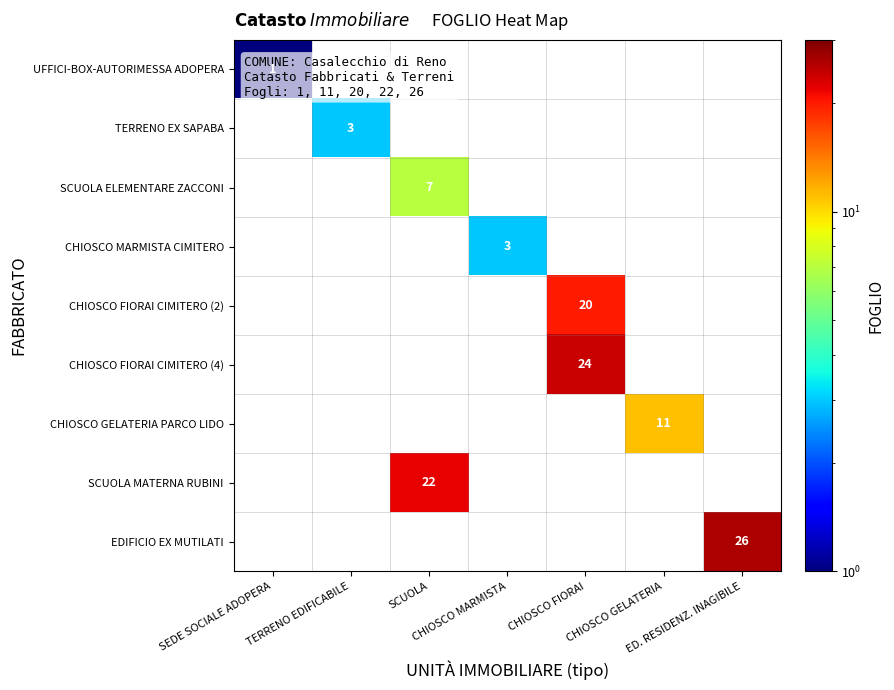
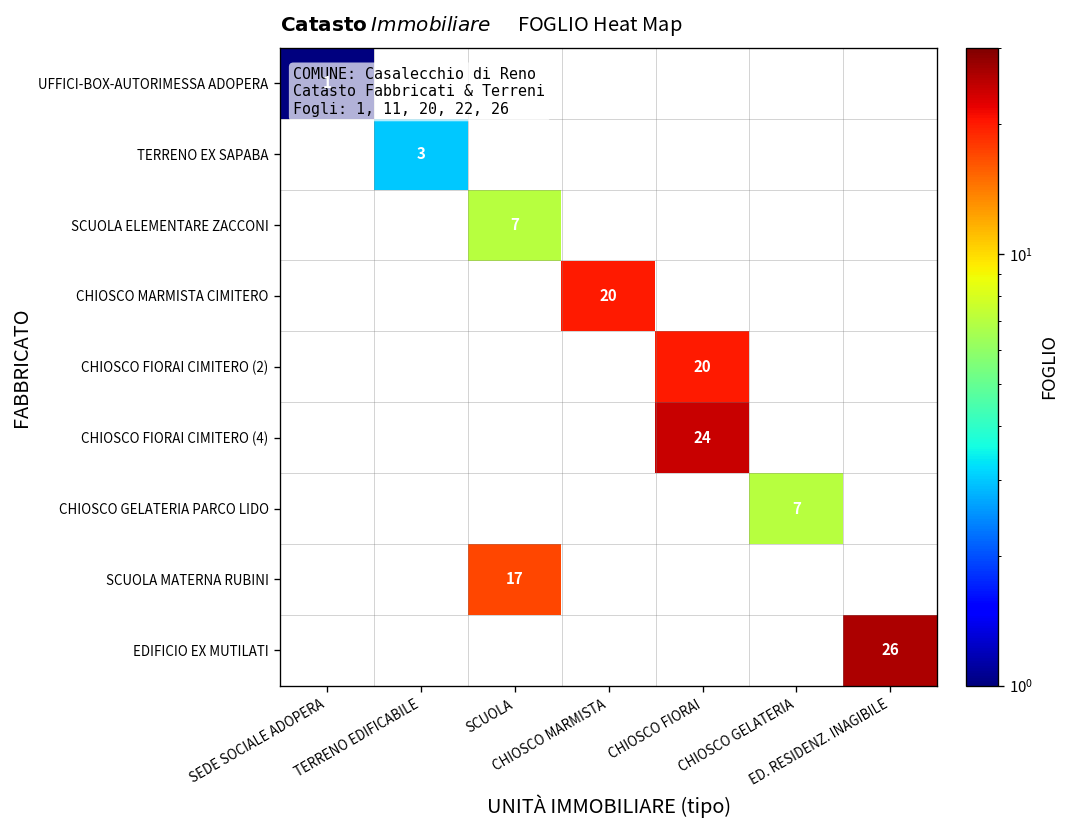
CHIOSCO MARMISTA CIMITERO, CHIOSCO MARMISTA: 3 -> 20
CHIOSCO GELATERIA PARCO LIDO, CHIOSCO GELATERIA: 11 -> 7
SCUOLA MATERNA RUBINI, SCUOLA: 22 -> 17
